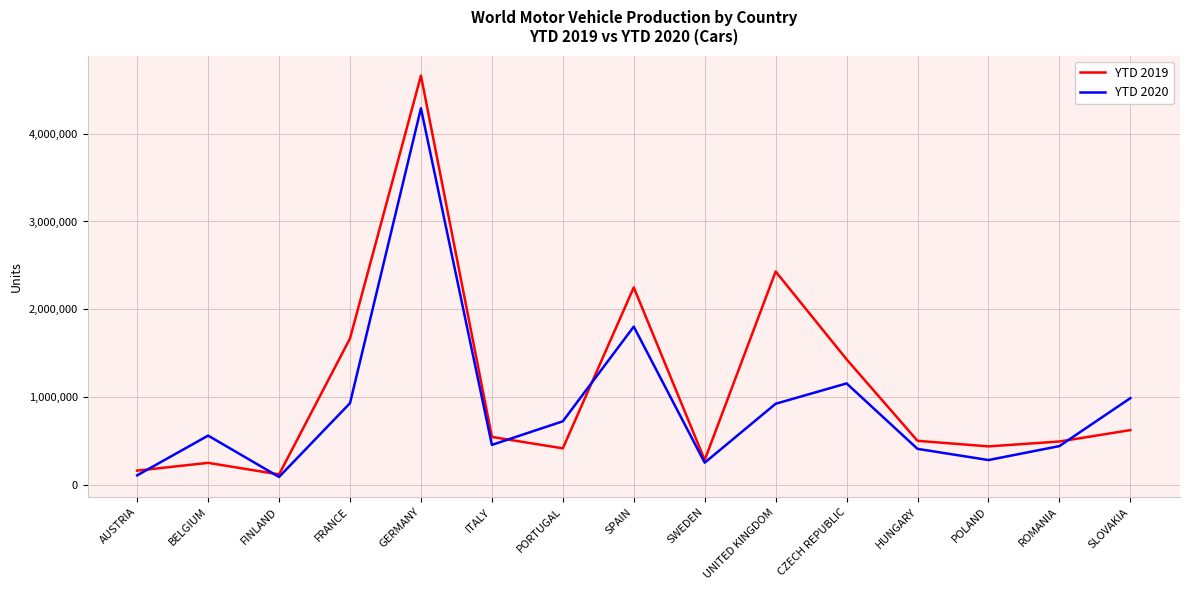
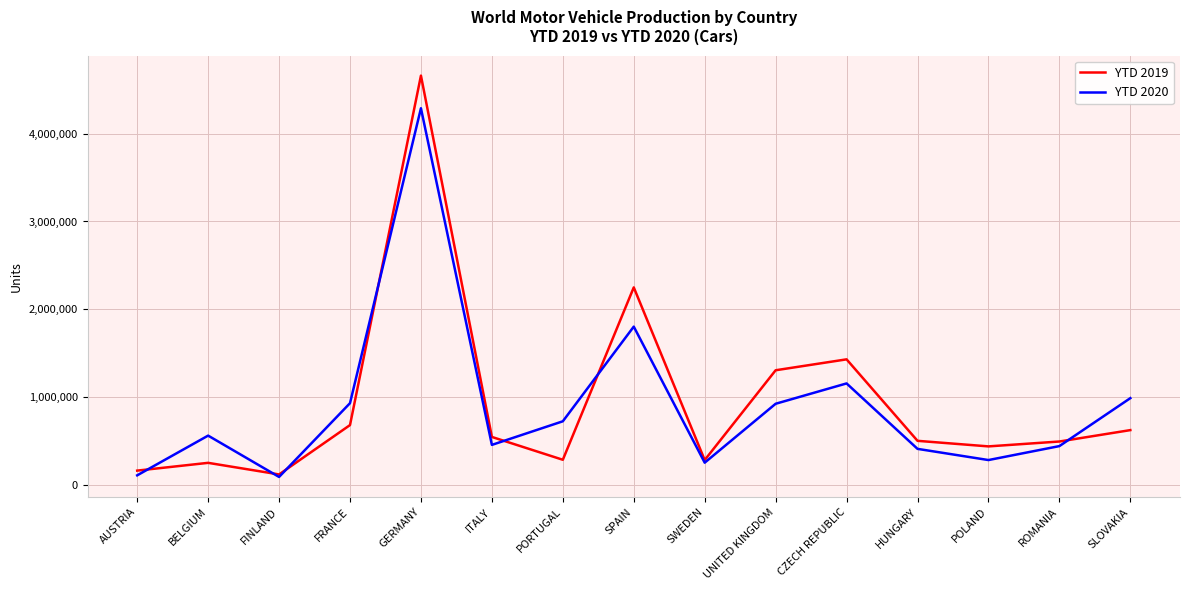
YTD 2019, FRANCE: 1,700,000 -> 700,000
YTD 2019, PORTUGAL: 400,000 -> 300,000
YTD 2019, UNITED KINGDOM: 2,400,000 -> 1,300,000
